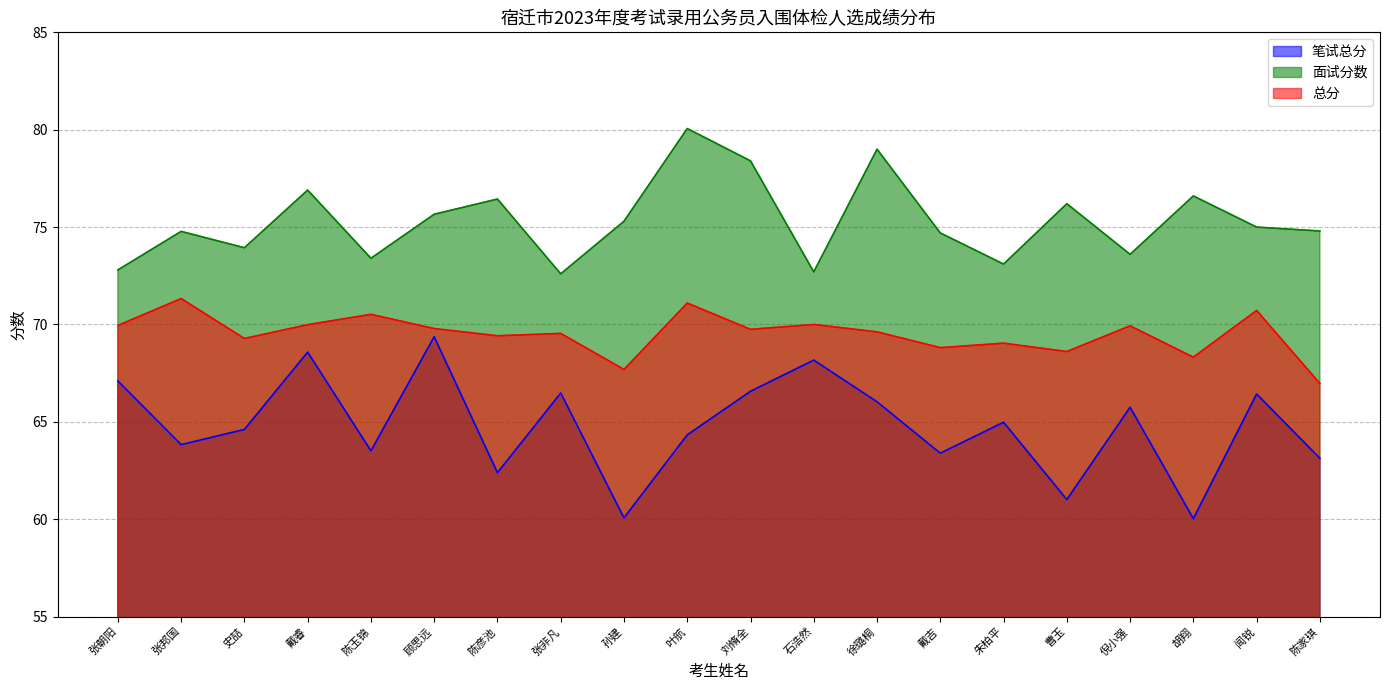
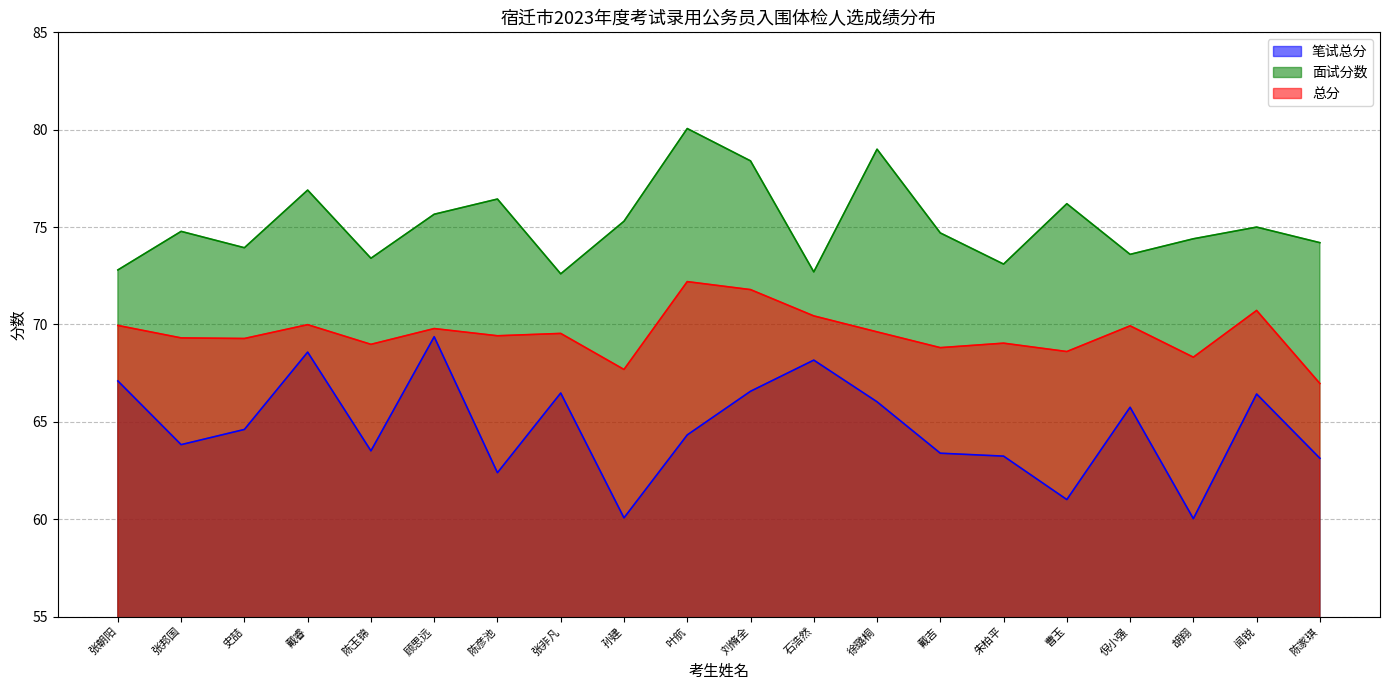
总分, 张邦国: 71.3 -> 69.3
总分, 陈玉锦: 70.5 -> 69.0
总分, 叶航: 71.1 -> 72.2
总分, 刘脩全: 69.8 -> 71.8
总分, 石浩然: 70.0 -> 70.4
笔试总分, 朱柏平: 65.0 -> 63.2
面试分数, 胡翔: 76.6 -> 74.4
面试分数, 陈家琪: 74.8 -> 74.2
